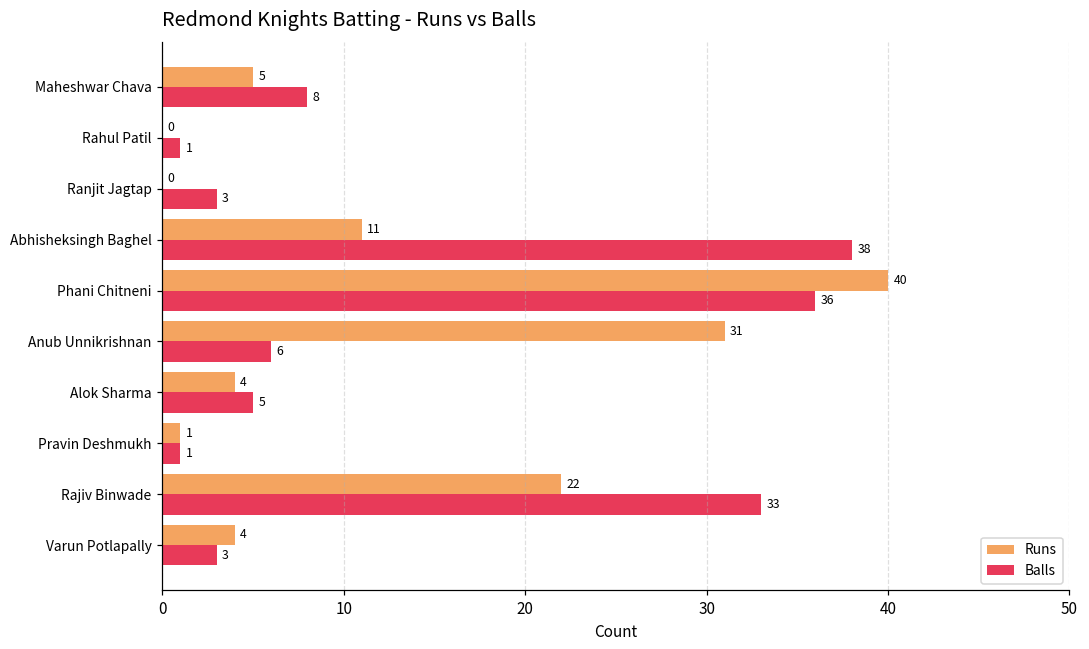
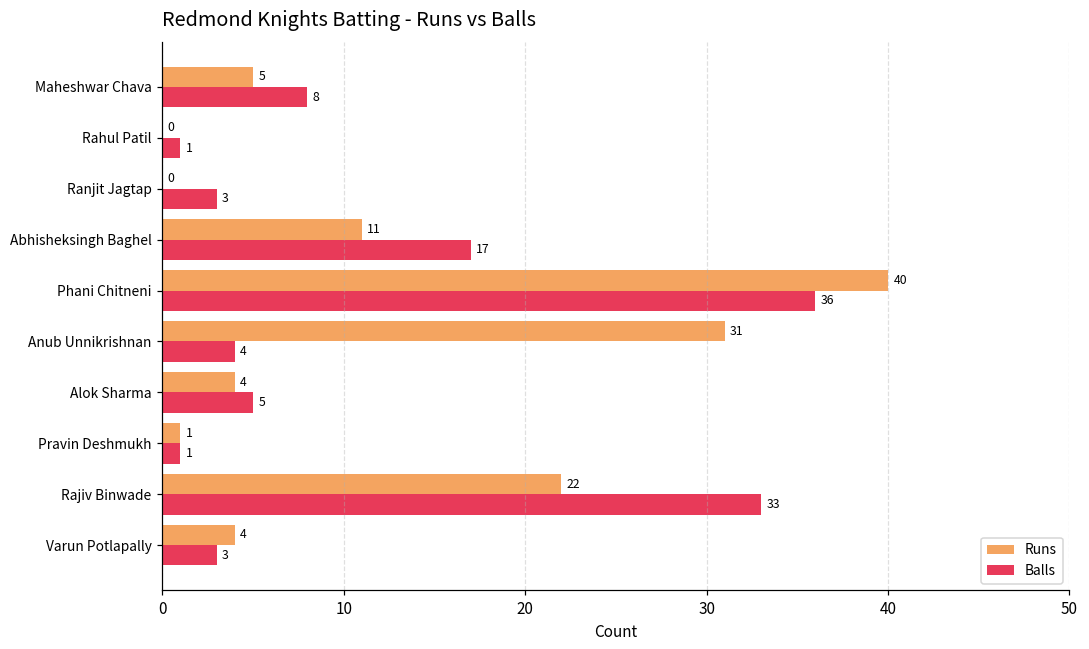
Balls, Abhisheksingh Baghel: 38 -> 17
Balls, Anub Unnikrishnan: 6 -> 4
